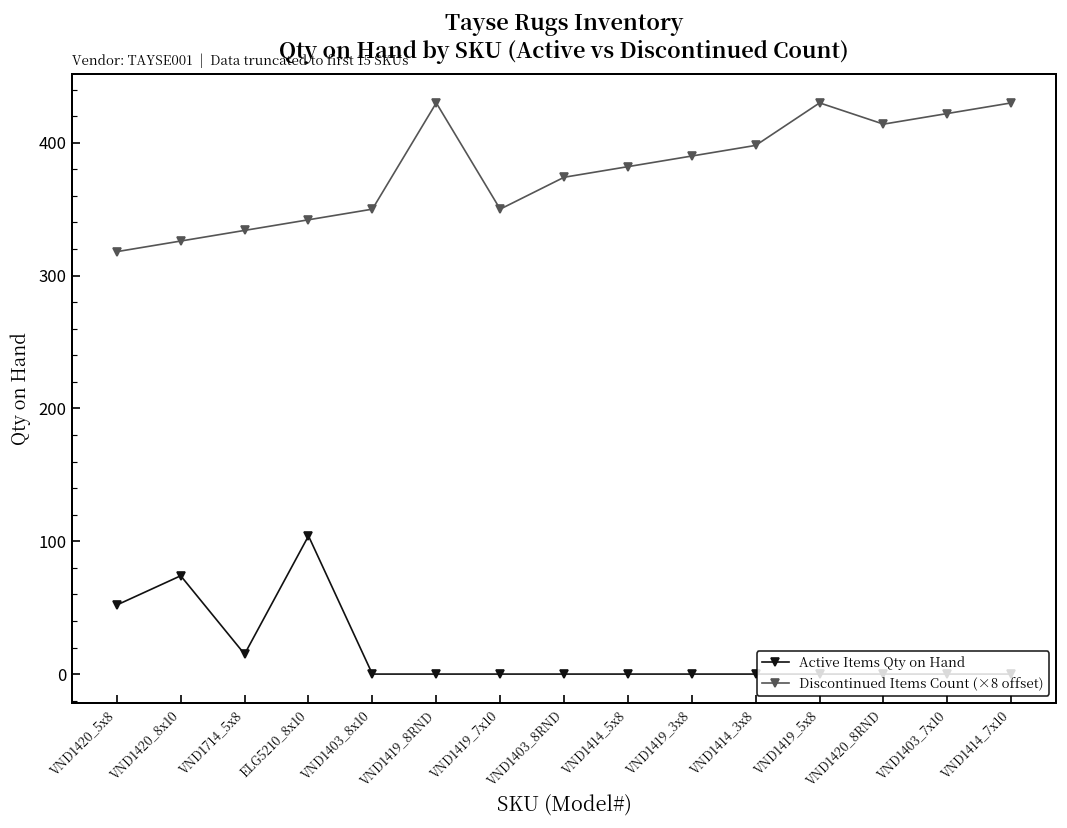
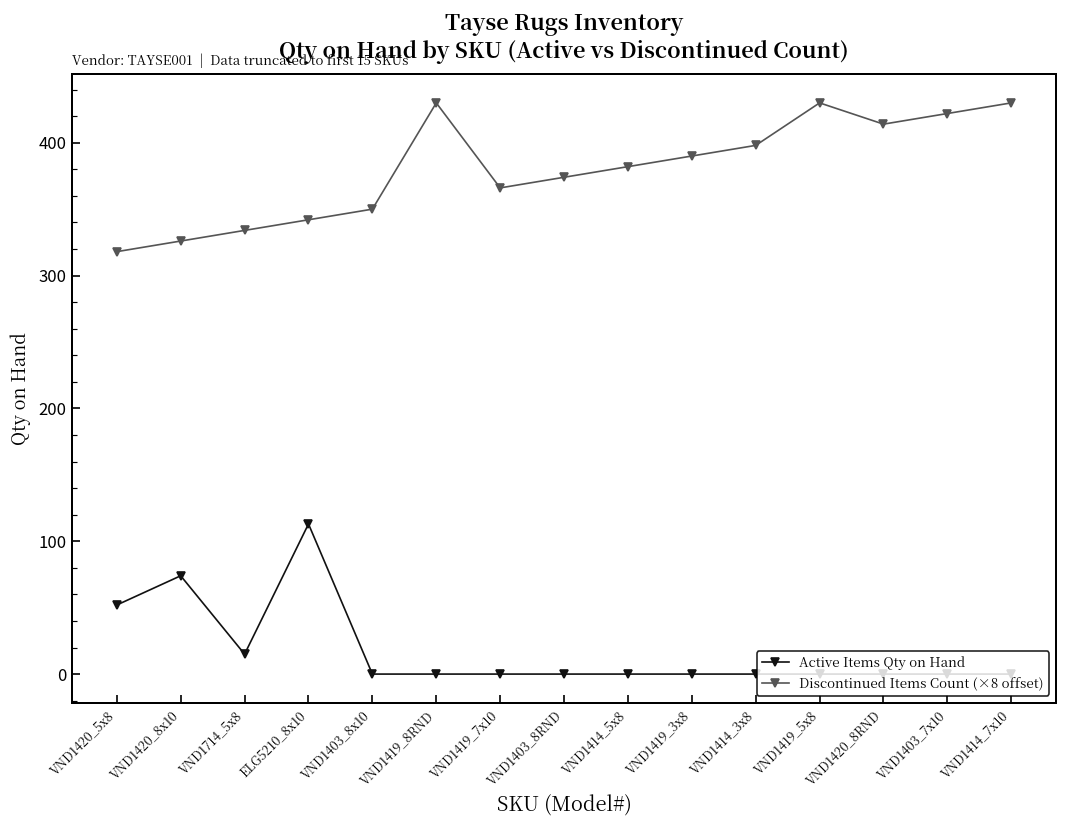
Active Items Qty on Hand, ELG5210_8x10: 104 -> 113
Discontinued Items Count (×8 offset), VND1419_7x10: 350 -> 366
